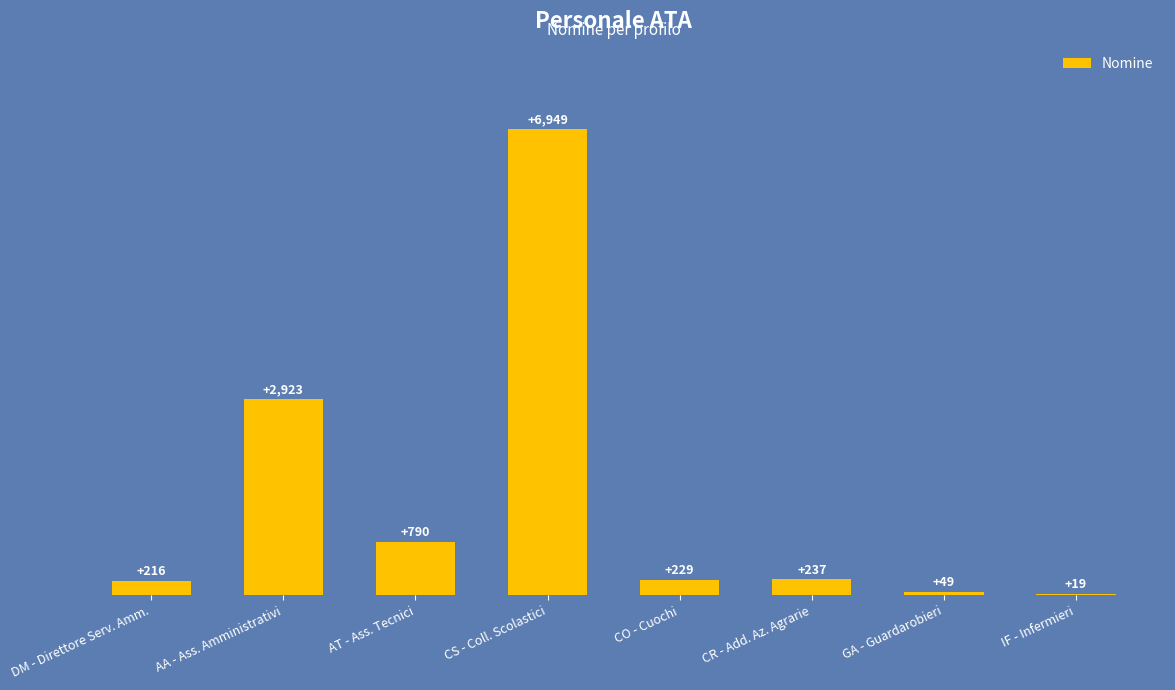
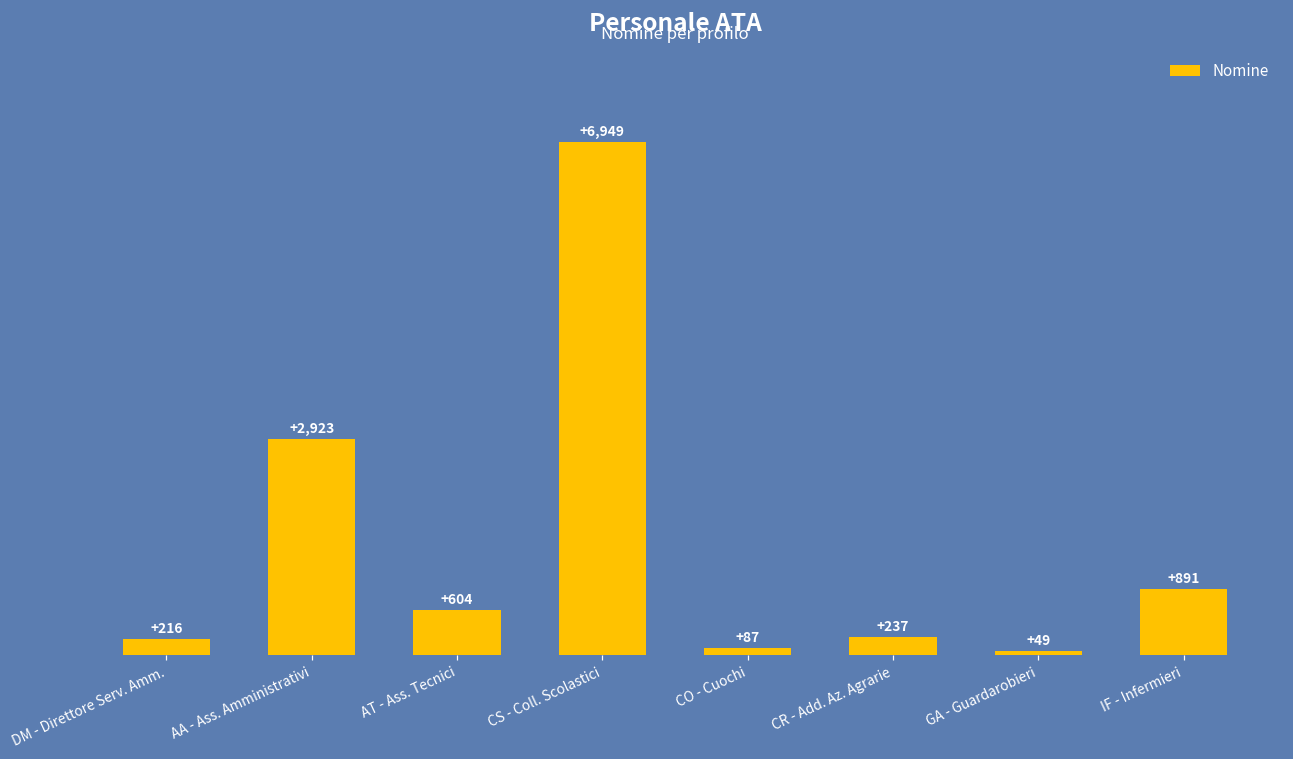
AT - Ass. Tecnici: +790 -> +604
CO - Cuochi: +229 -> +87
IF - Infermieri: +19 -> +891
